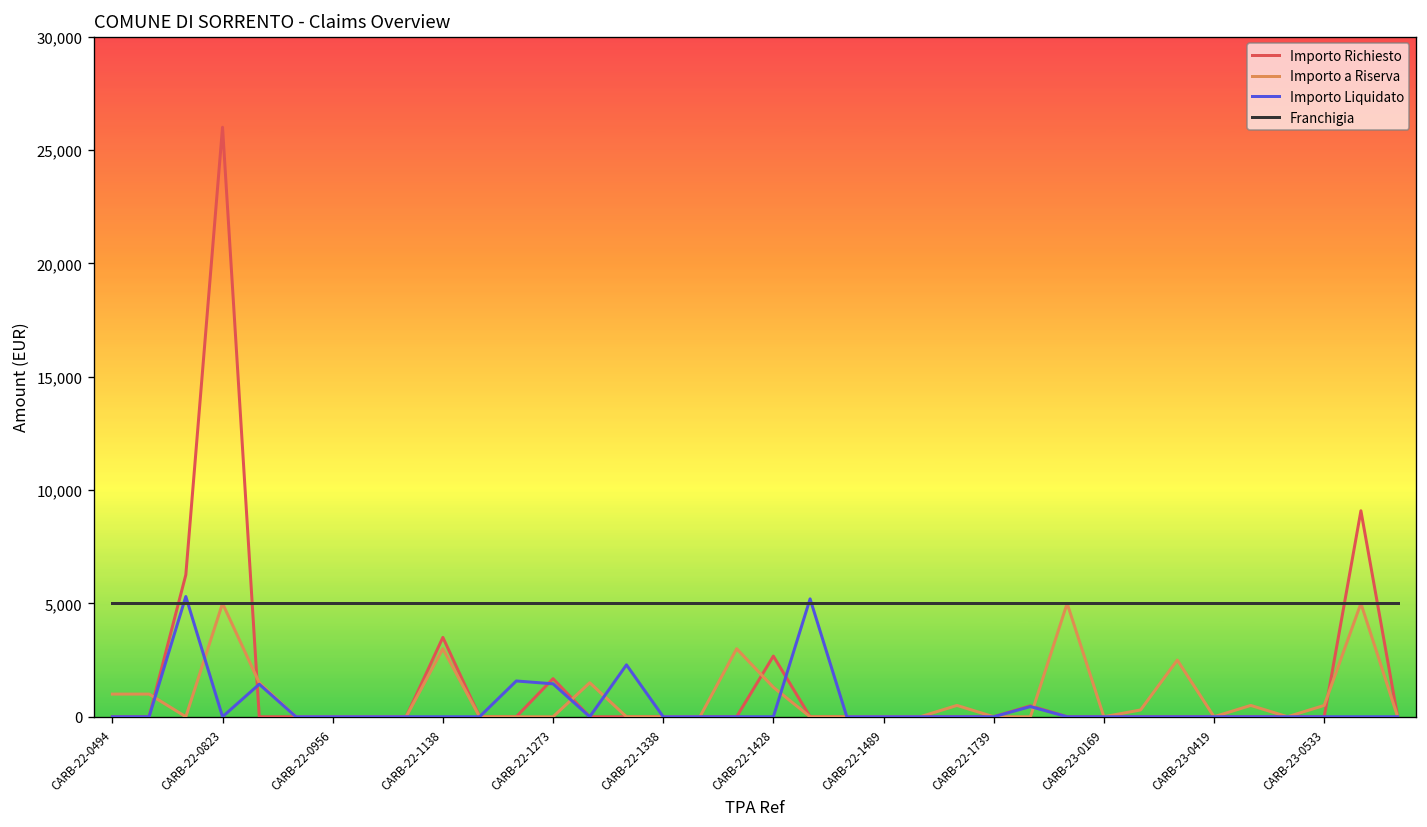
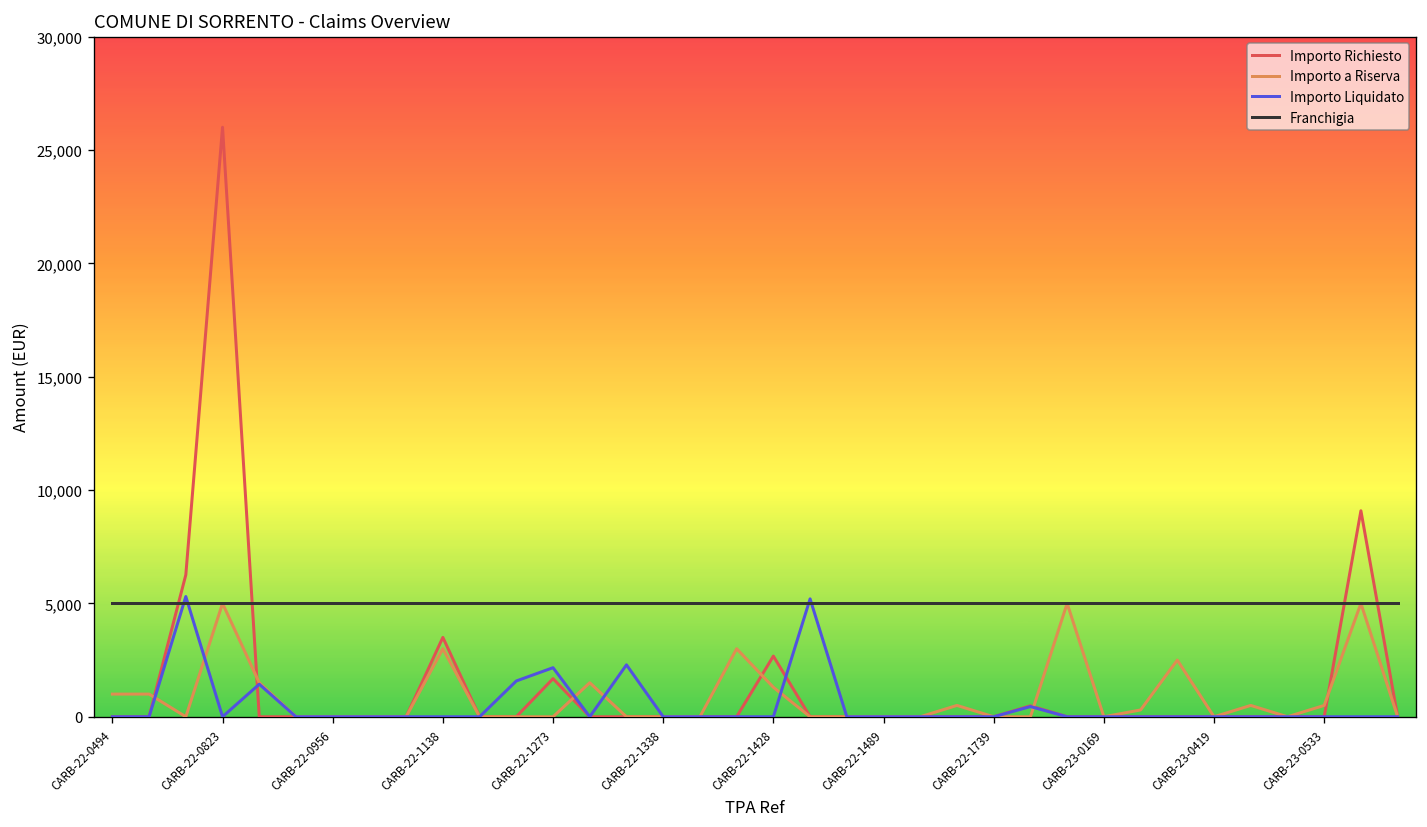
Importo Liquidato, CARB-22-1273: 1,500 -> 2,200
